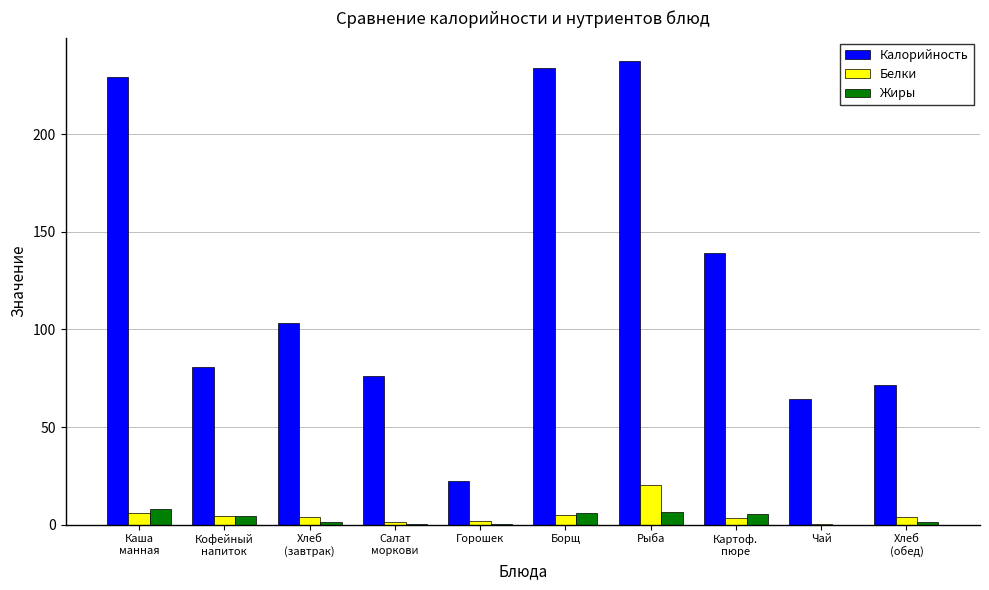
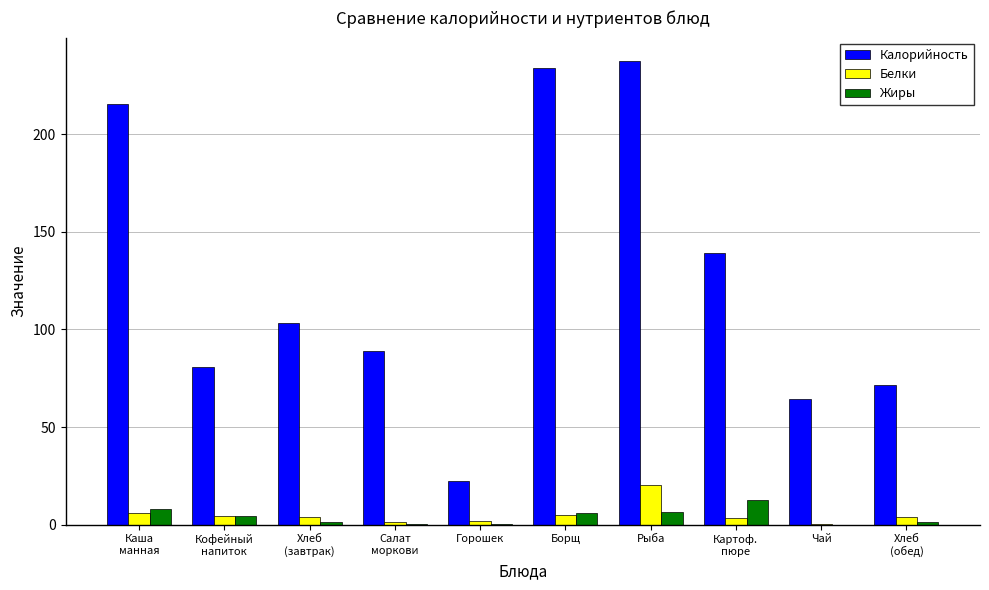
Калорийность, Каша манная: 229 -> 216
Калорийность, Салат моркови: 76 -> 89
Жиры, Картоф. пюре: 5 -> 13
